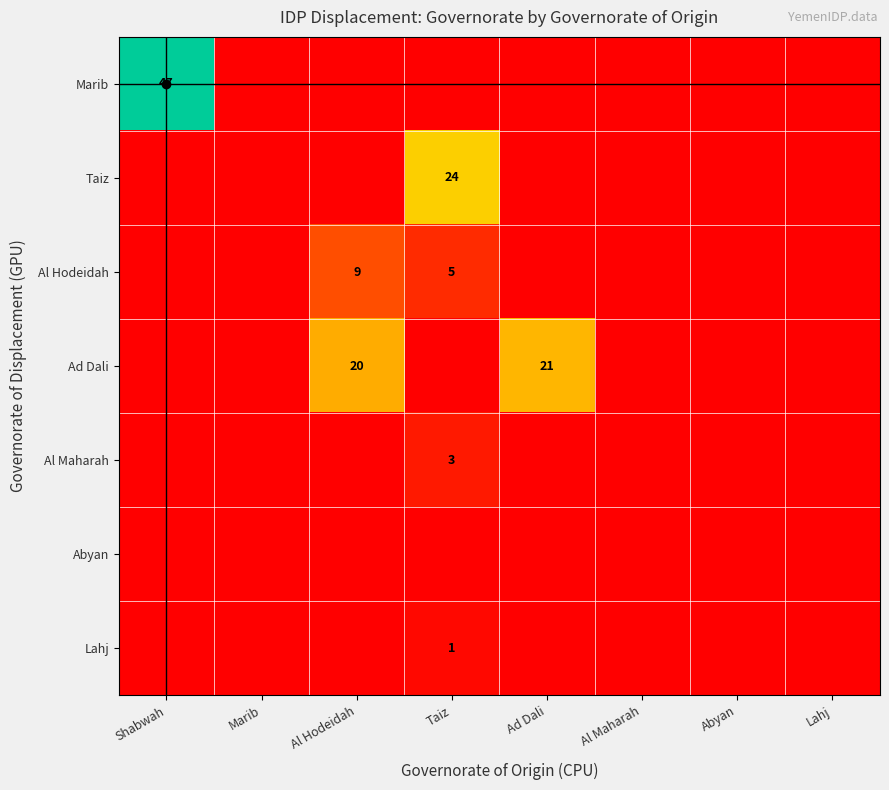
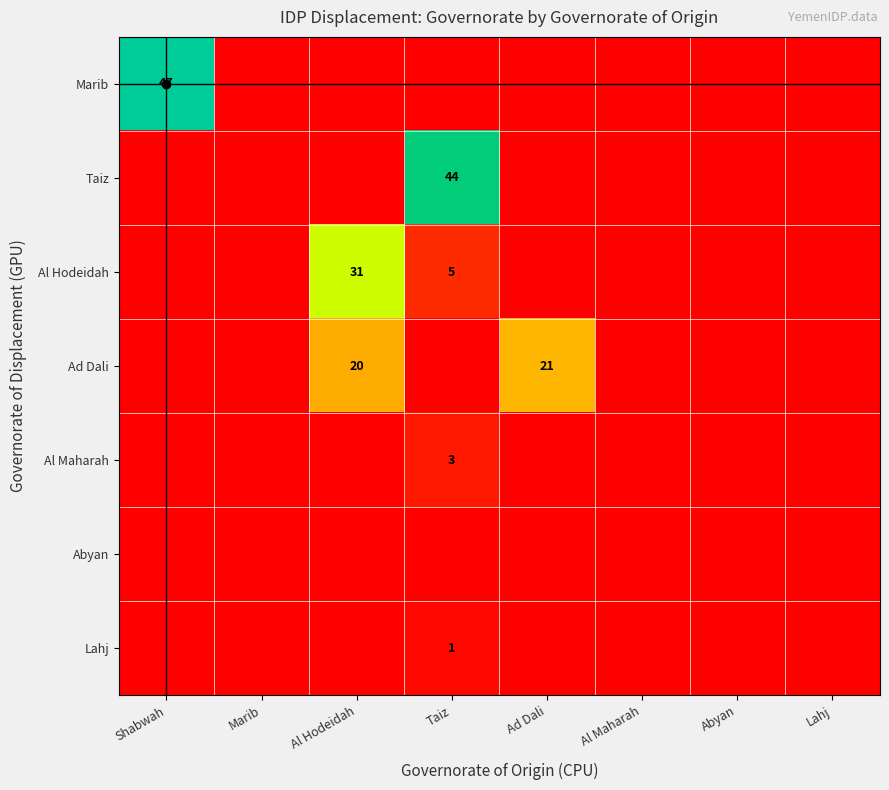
Taiz, Taiz: 24 -> 44
Al Hodeidah, Al Hodeidah: 9 -> 31
